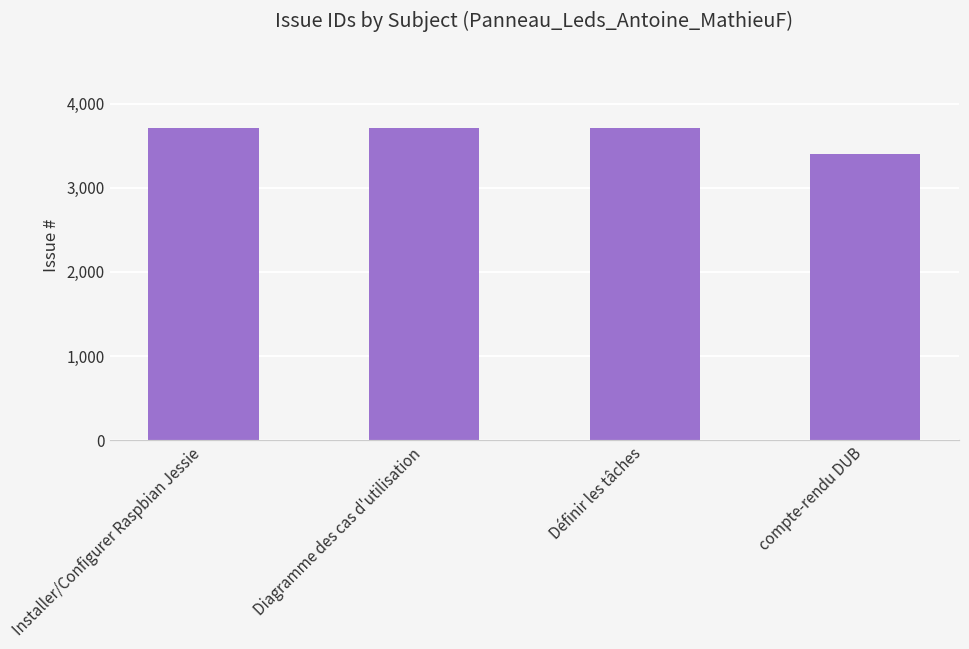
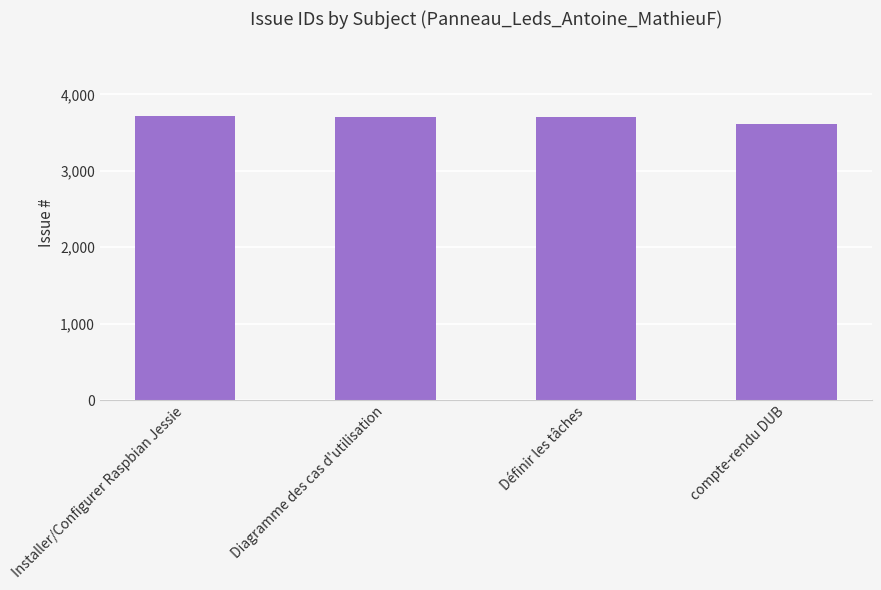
compte-rendu DUB: 3,400 -> 3,600
